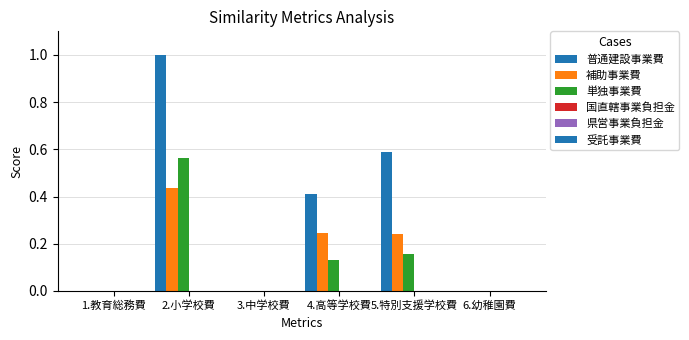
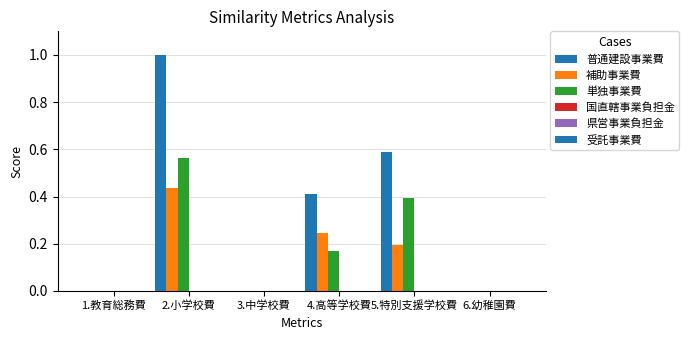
単独事業費, 4.高等学校費: 0.13 -> 0.17
補助事業費, 5.特別支援学校費: 0.24 -> 0.19
単独事業費, 5.特別支援学校費: 0.16 -> 0.39
